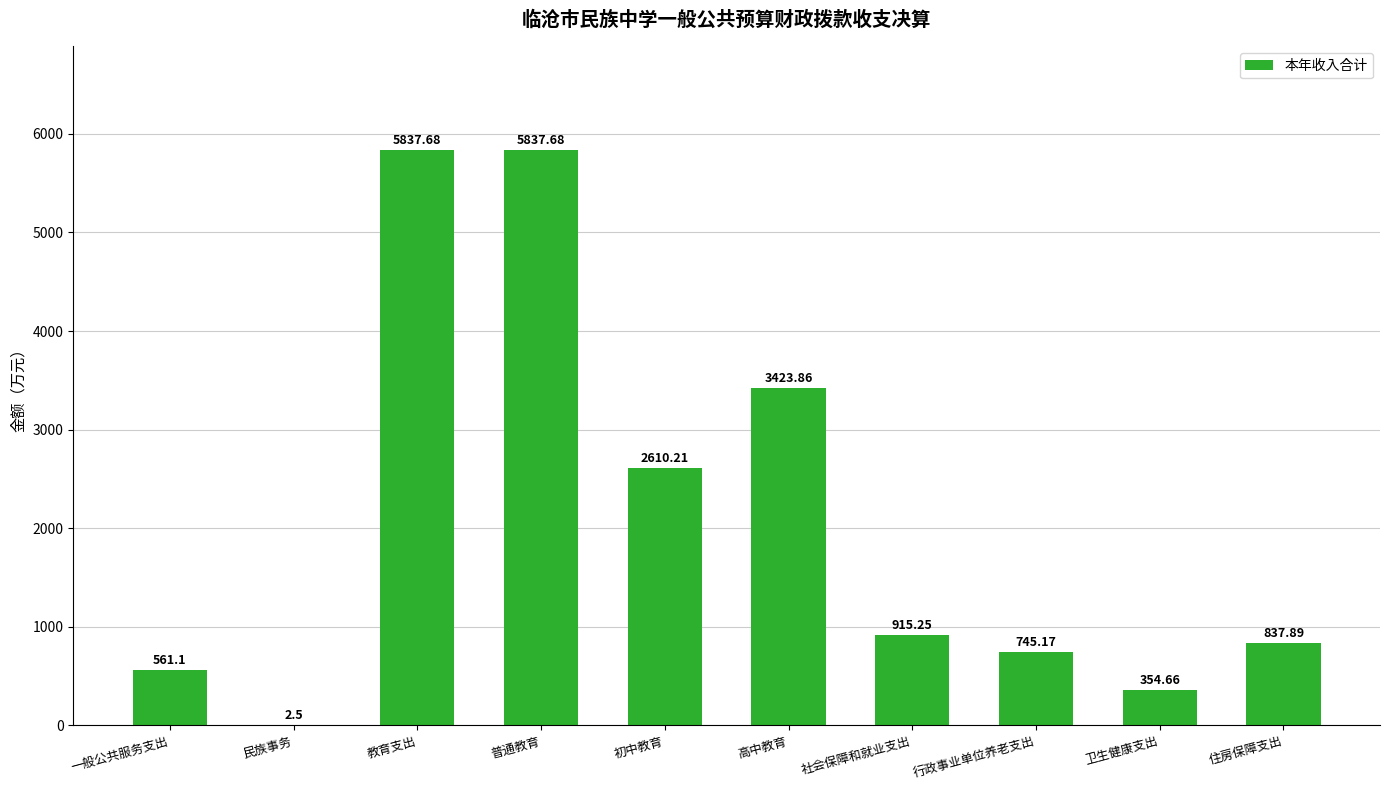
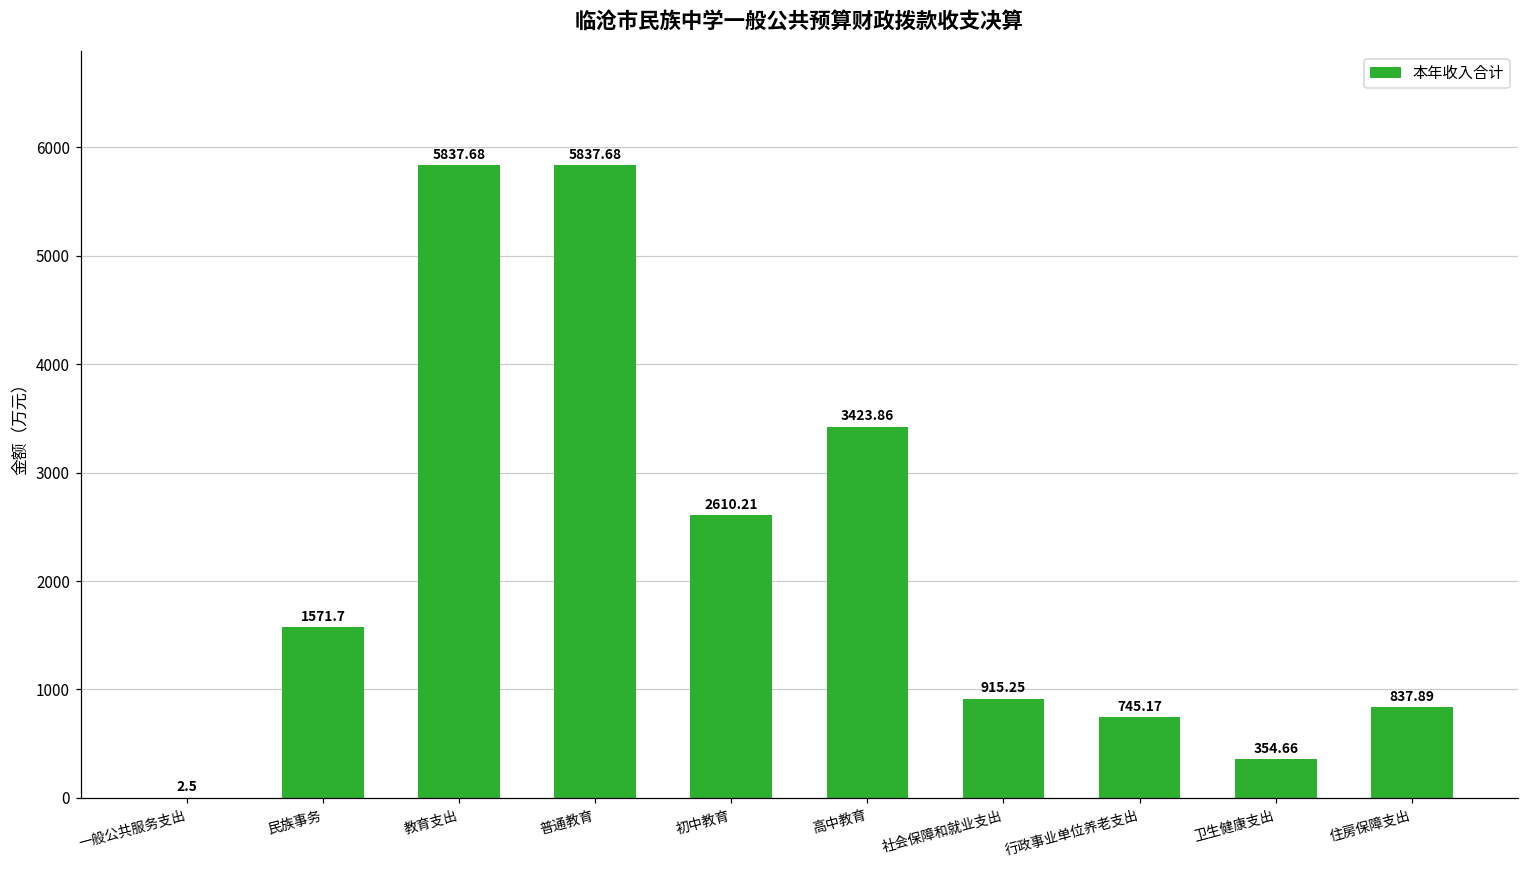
一般公共服务支出: 561.1 -> 2.5
民族事务: 2.5 -> 1571.7
